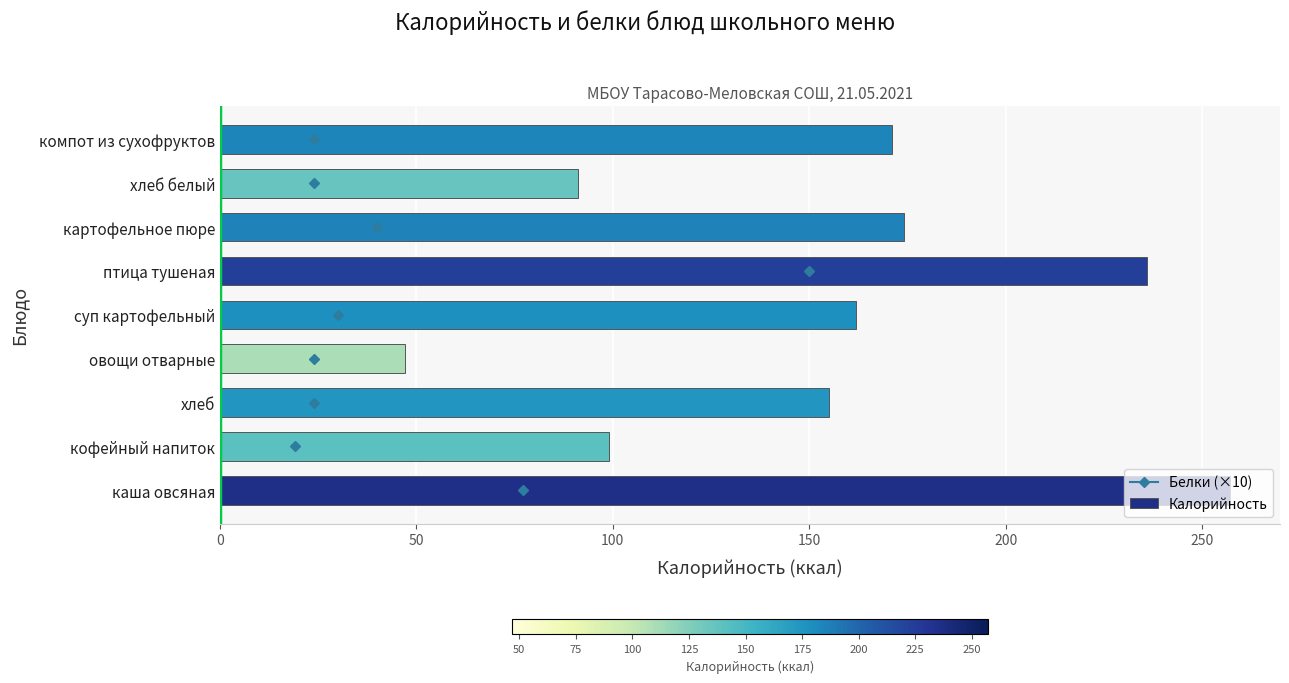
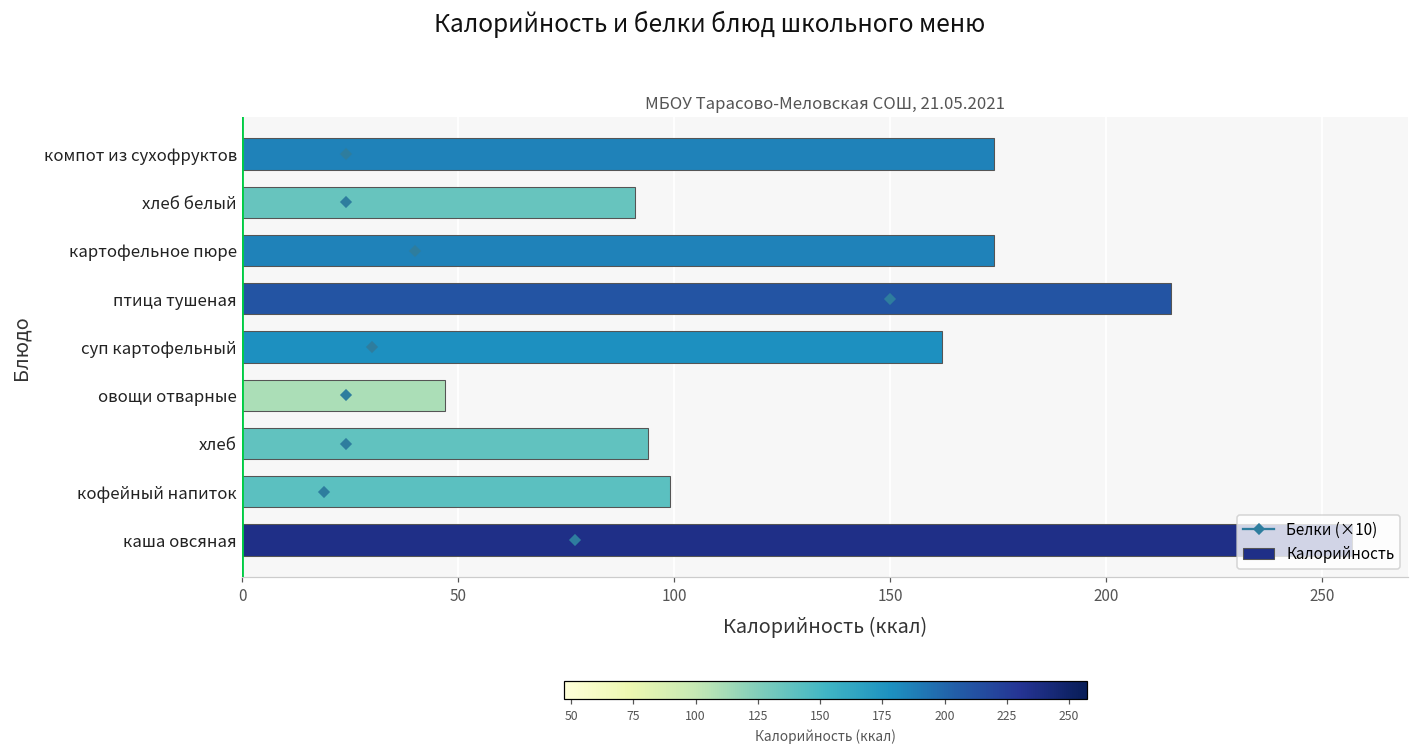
Калорийность, компот из сухофруктов: 171 -> 174
Калорийность, птица тушеная: 236 -> 215
Калорийность, хлеб: 155 -> 94
